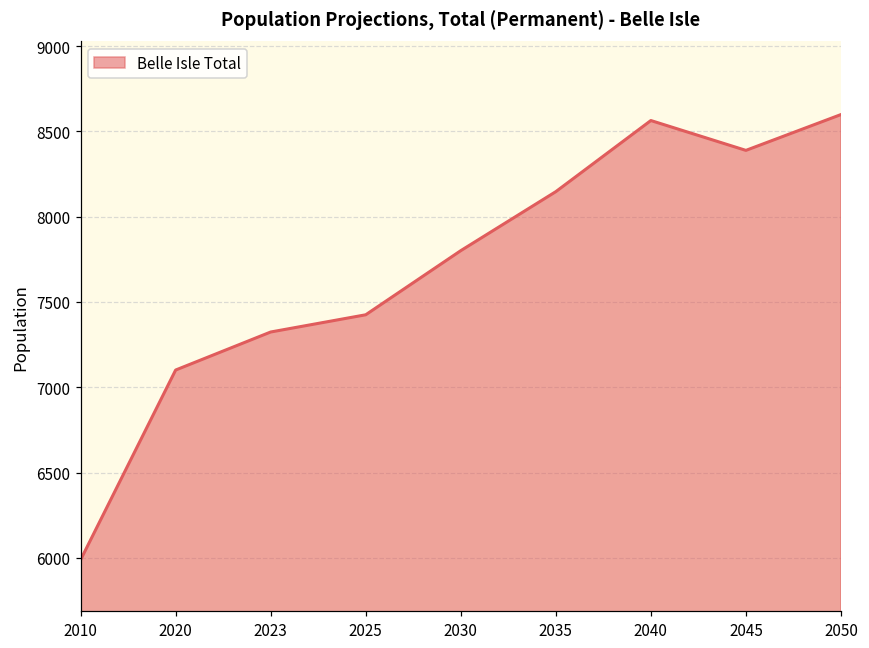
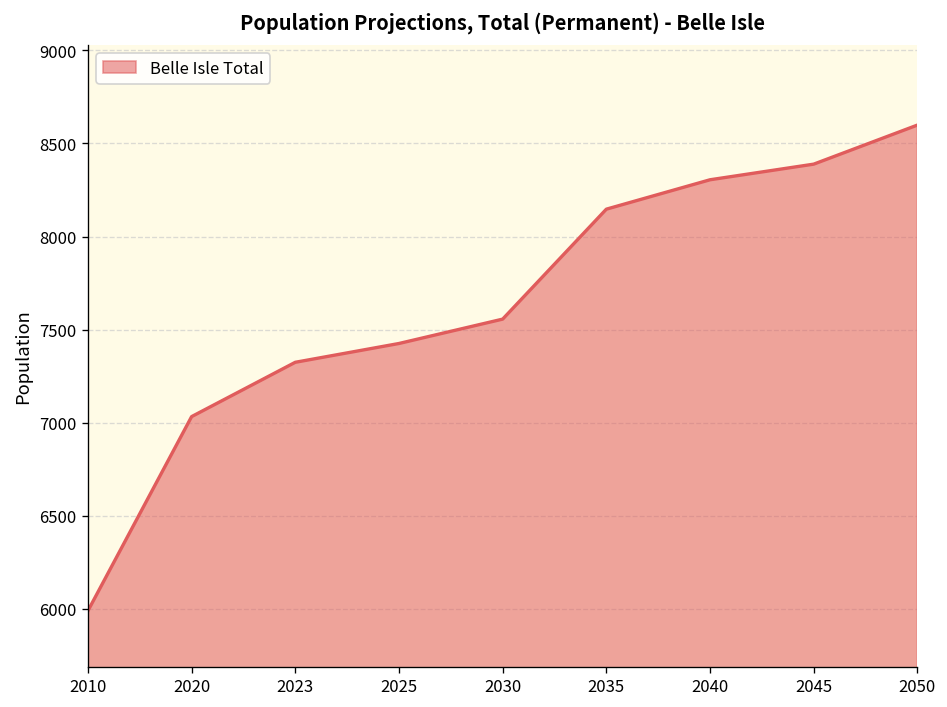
2020: 7100 -> 7030
2030: 7800 -> 7560
2040: 8560 -> 8310
